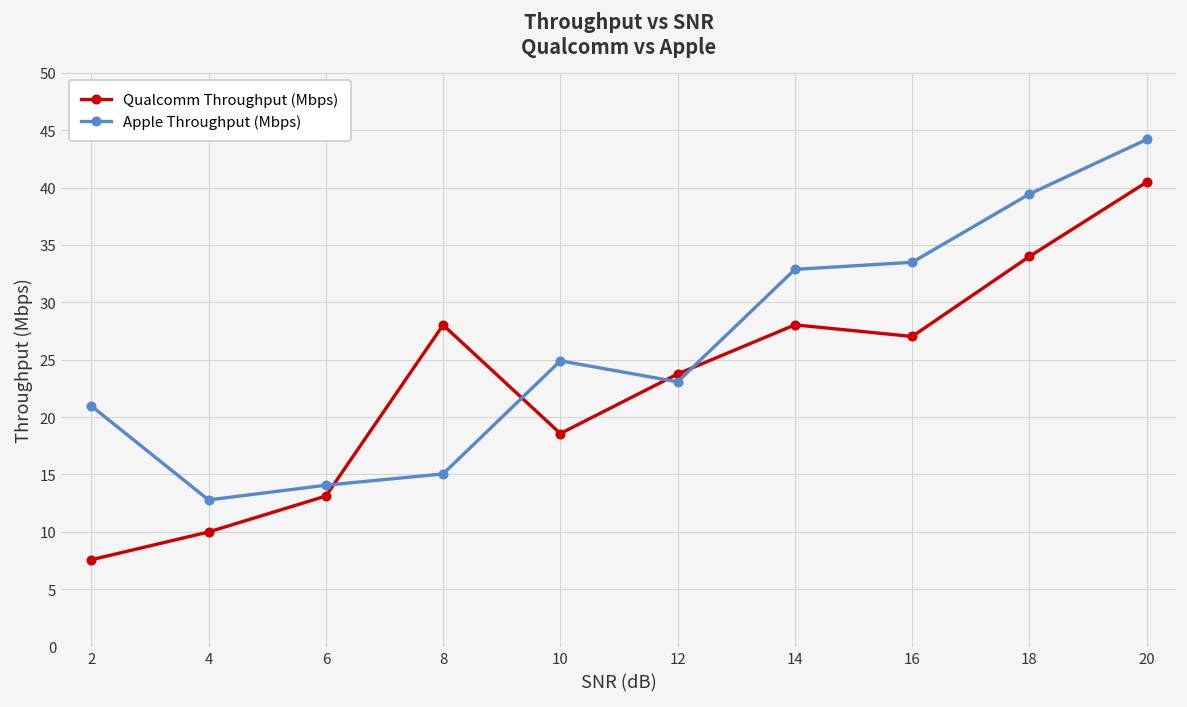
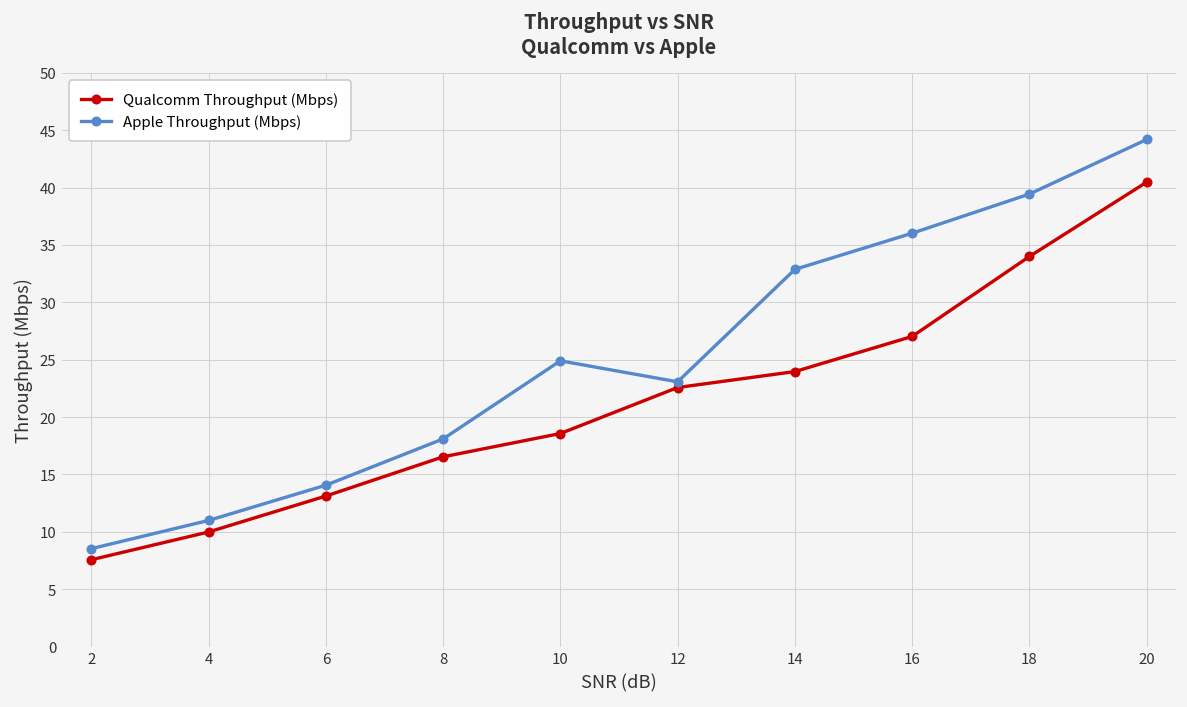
Apple Throughput (Mbps), 2: 21 -> 9
Apple Throughput (Mbps), 4: 13 -> 11
Qualcomm Throughput (Mbps), 8: 28 -> 17
Apple Throughput (Mbps), 8: 15 -> 18
Qualcomm Throughput (Mbps), 12: 24 -> 23
Qualcomm Throughput (Mbps), 14: 28 -> 24
Apple Throughput (Mbps), 16: 33 -> 36
